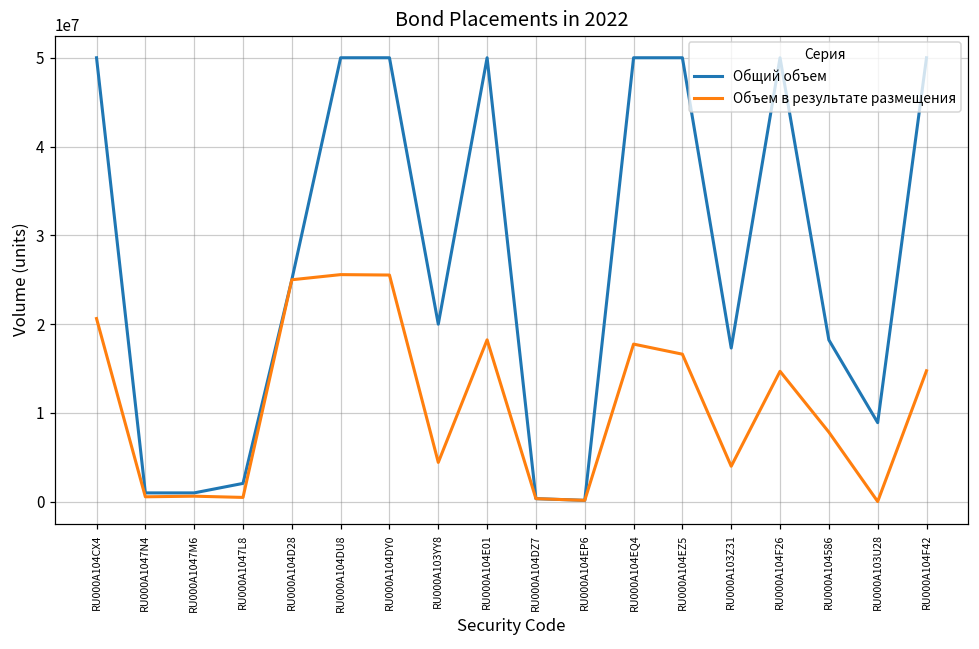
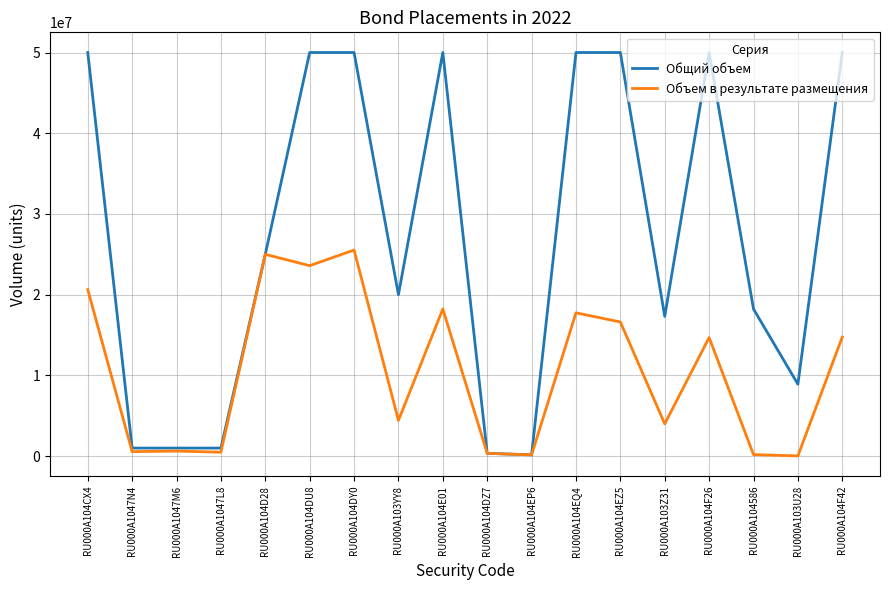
Общий объем, RU000A1047L8: 2000000 -> 1000000
Объем в результате размещения, RU000A104DU8: 26000000 -> 24000000
Объем в результате размещения, RU000A104586: 8000000 -> 0
